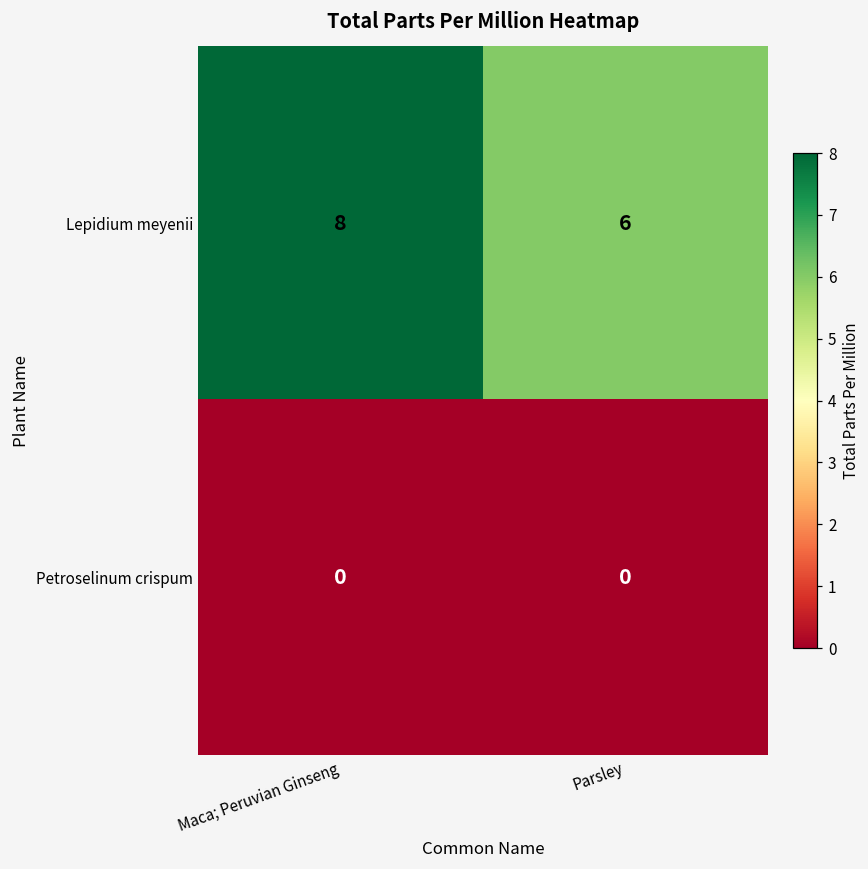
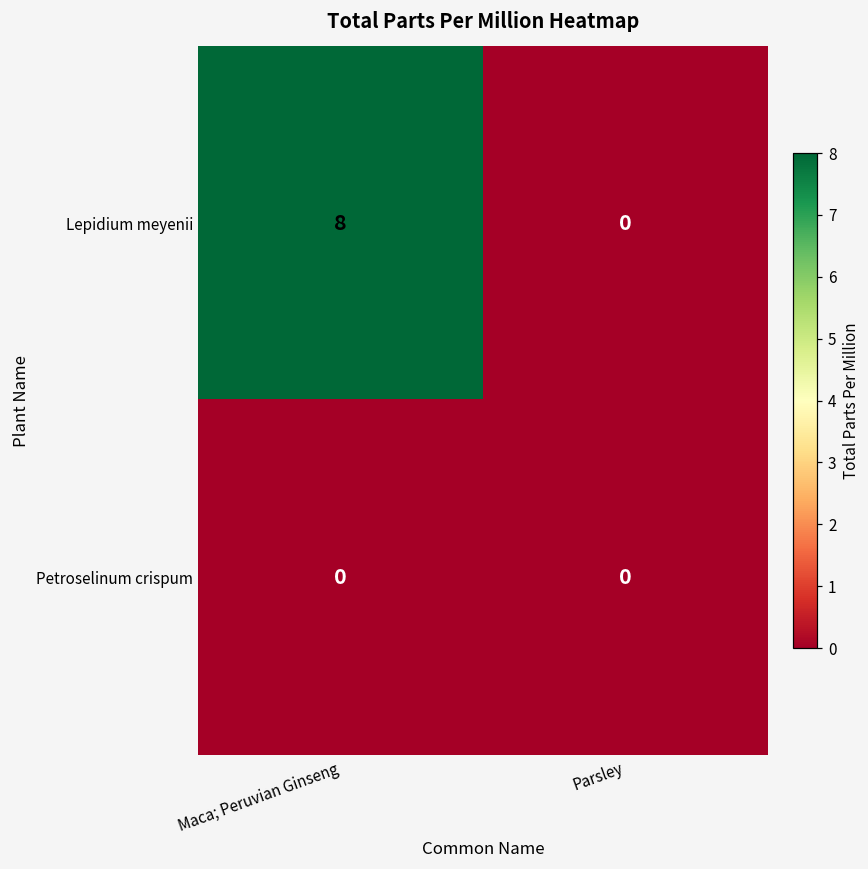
Lepidium meyenii, Parsley: 6 -> 0
